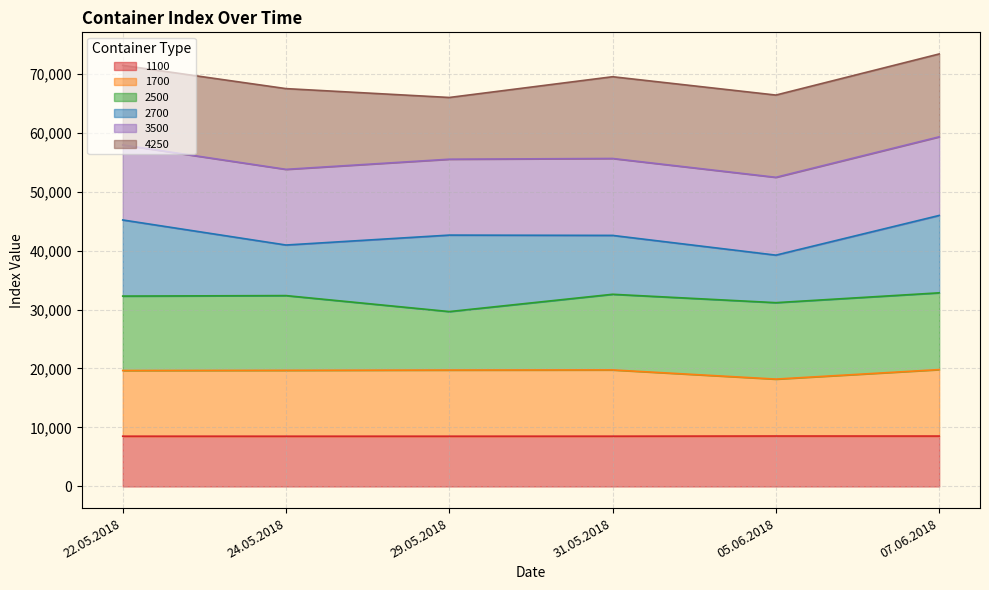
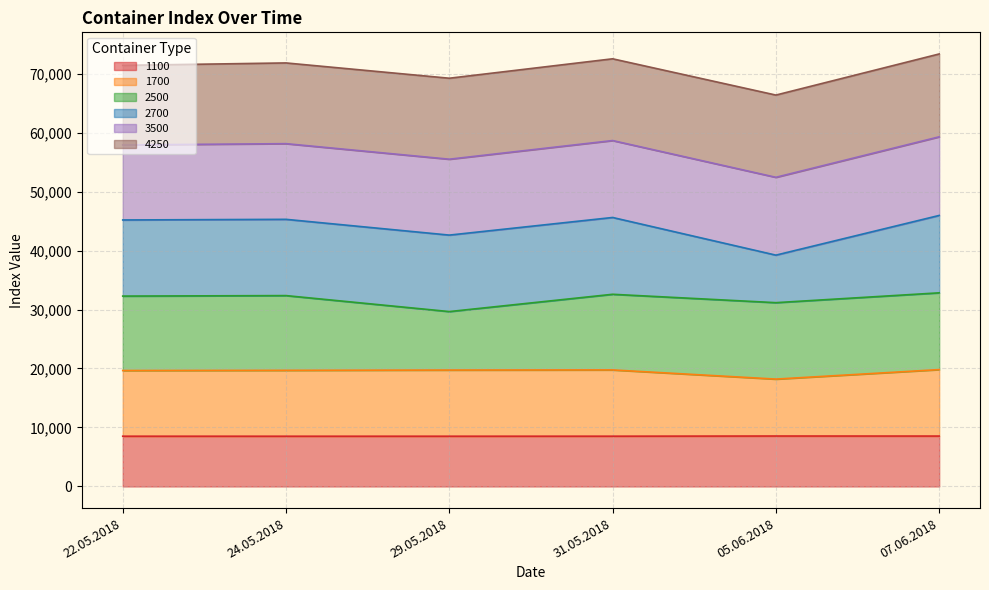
2700, 24.05.2018: 9,000 -> 13,000
4250, 29.05.2018: 10,000 -> 14,000
2700, 31.05.2018: 10,000 -> 13,000
